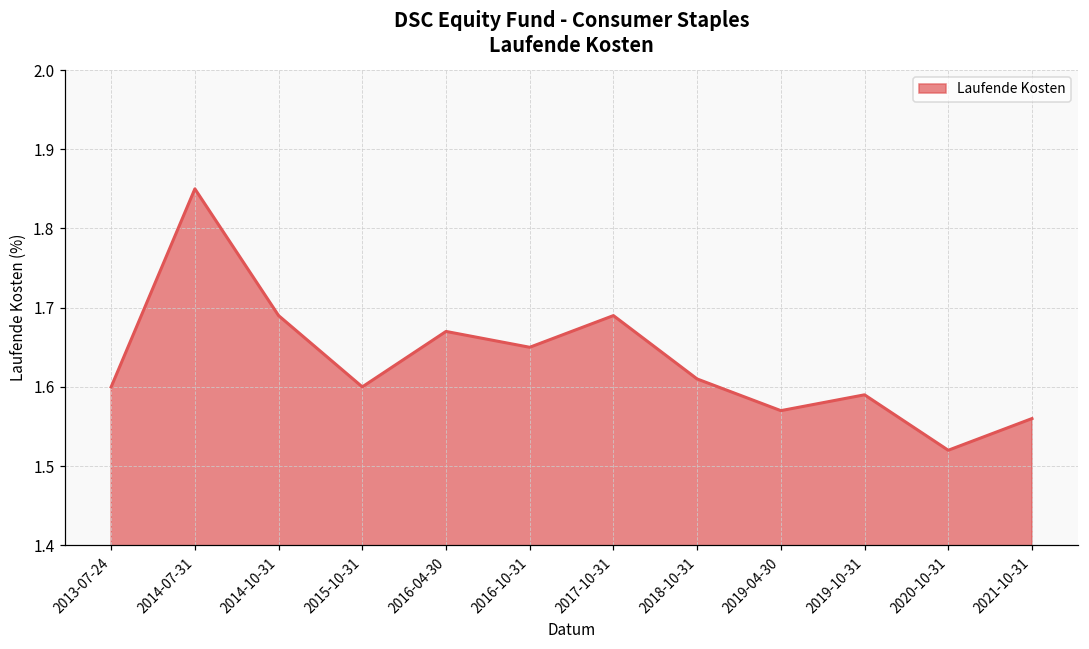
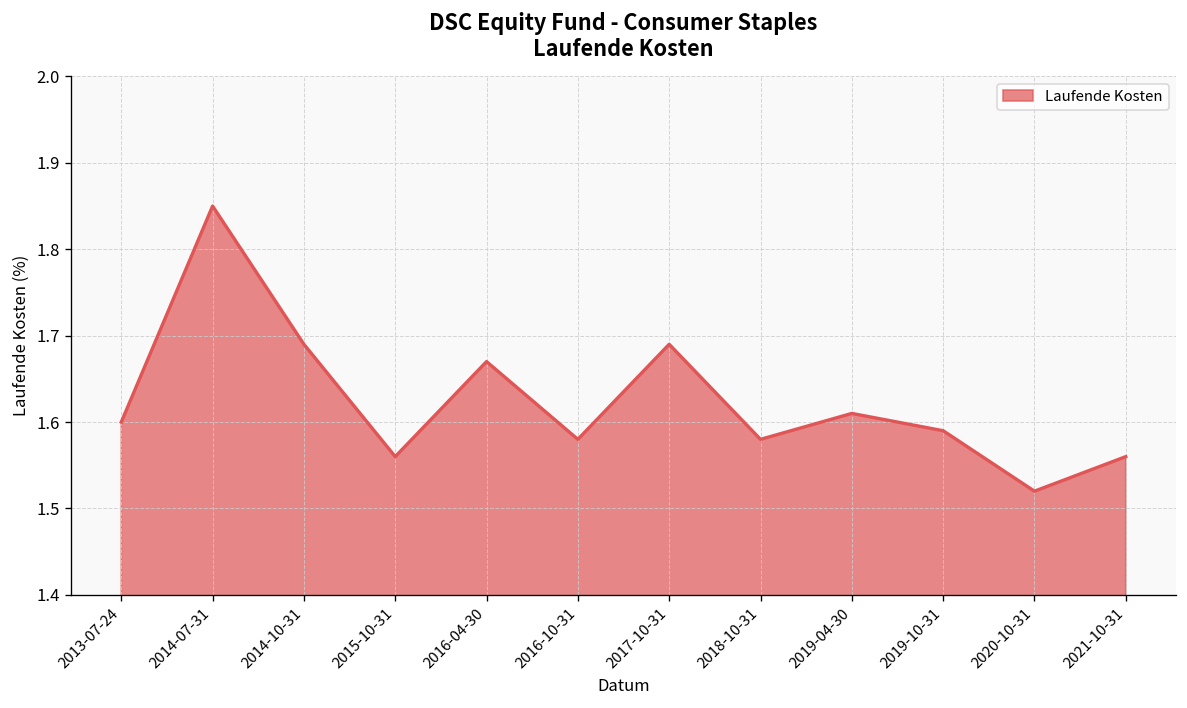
2015-10-31: 1.60 -> 1.56
2016-10-31: 1.65 -> 1.58
2018-10-31: 1.61 -> 1.58
2019-04-30: 1.57 -> 1.61
